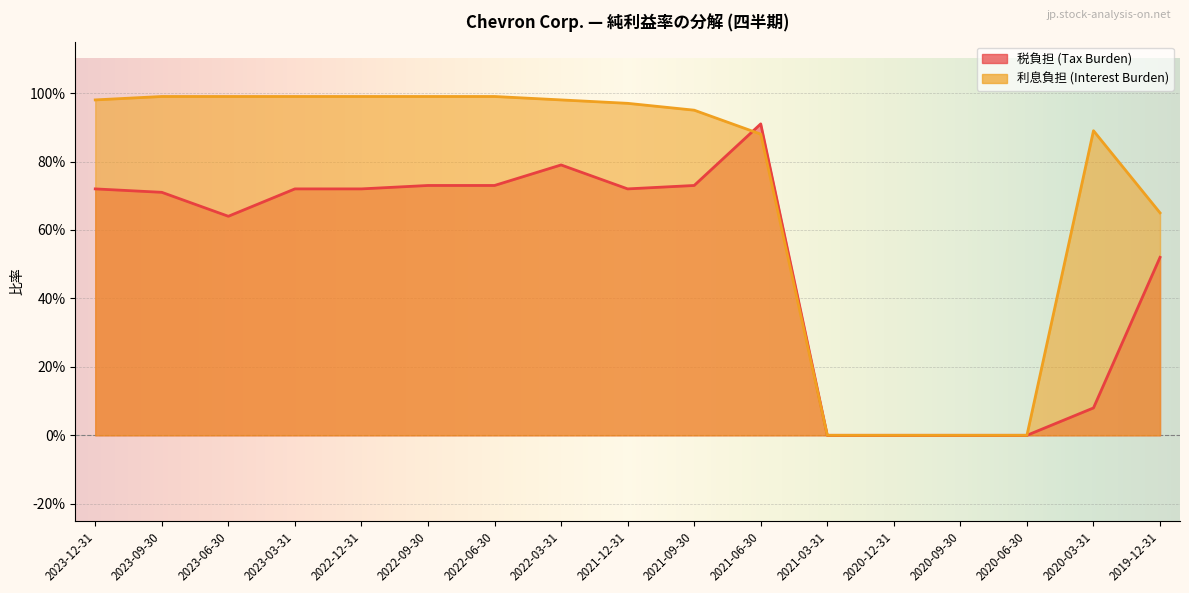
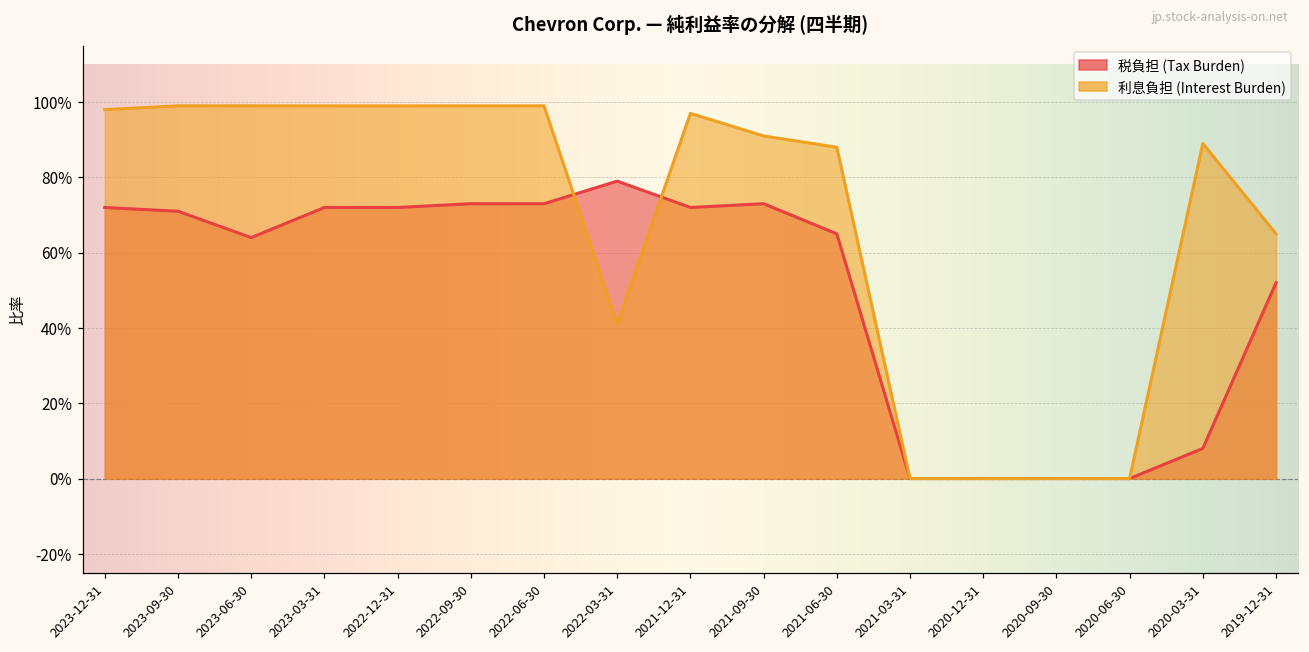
利息負担 (Interest Burden), 2022-03-31: 98% -> 41%
利息負担 (Interest Burden), 2021-09-30: 95% -> 91%
税負担 (Tax Burden), 2021-06-30: 91% -> 65%
